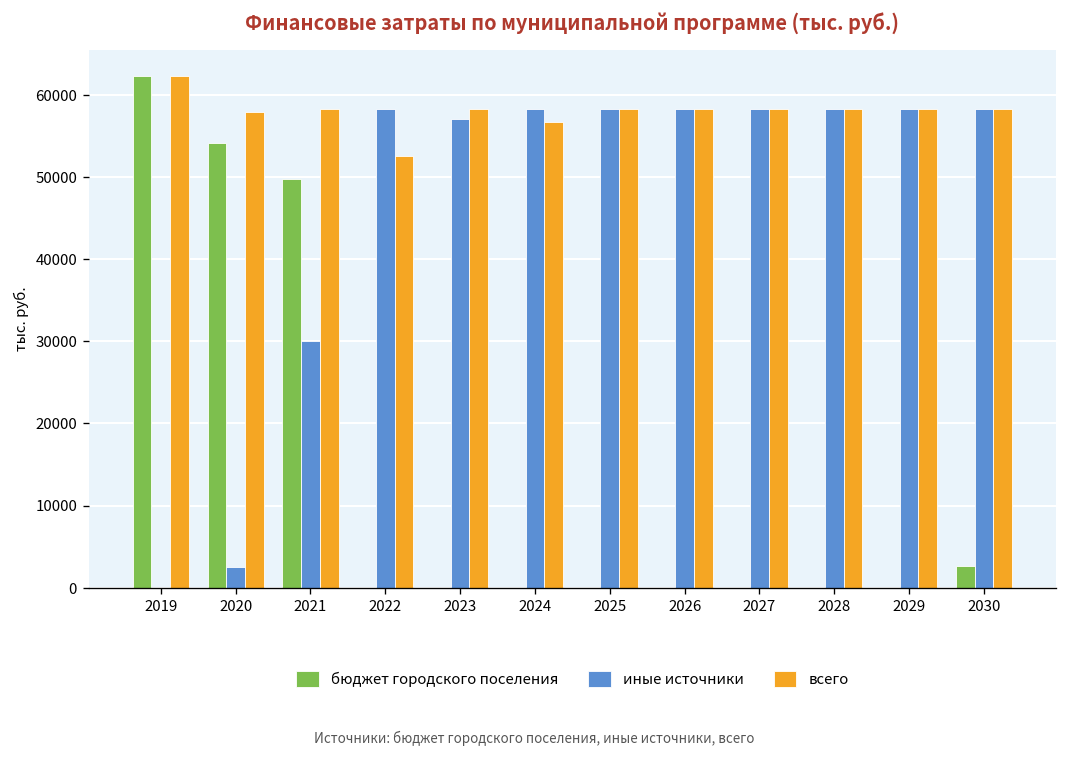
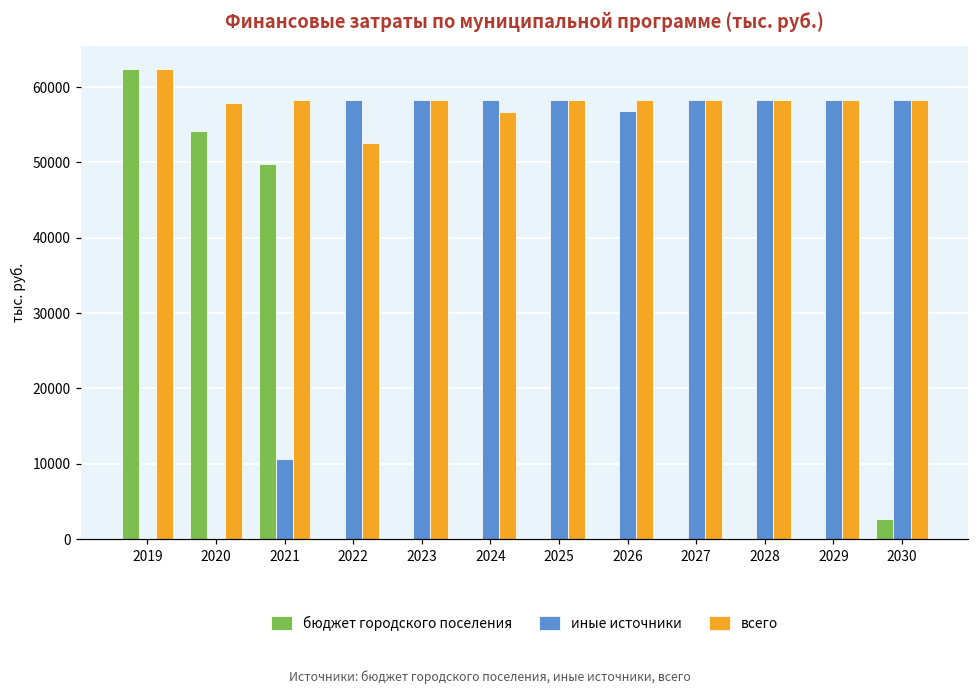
иные источники, 2020: 2000 -> 0
иные источники, 2021: 30000 -> 11000
иные источники, 2023: 57000 -> 58000
иные источники, 2026: 58000 -> 57000
